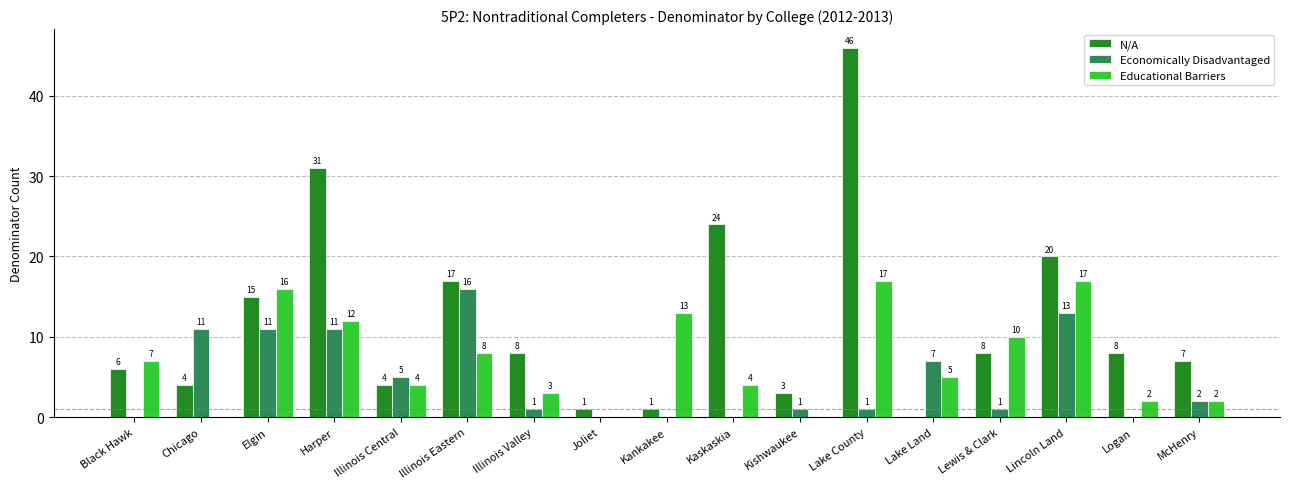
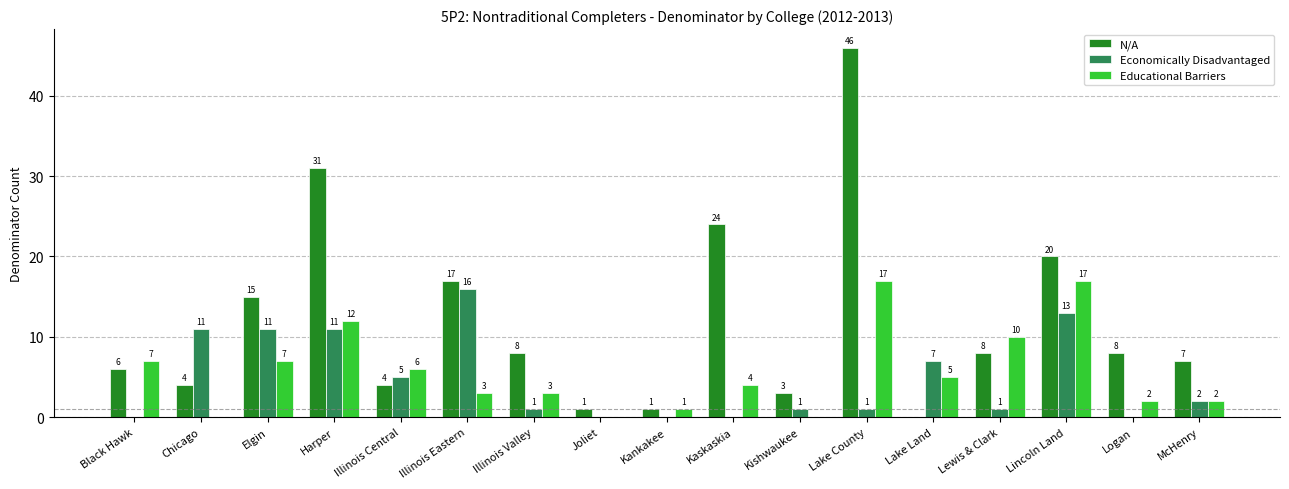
Educational Barriers, Elgin: 16 -> 7
Educational Barriers, Illinois Central: 4 -> 6
Educational Barriers, Illinois Eastern: 8 -> 3
Educational Barriers, Kankakee: 13 -> 1
